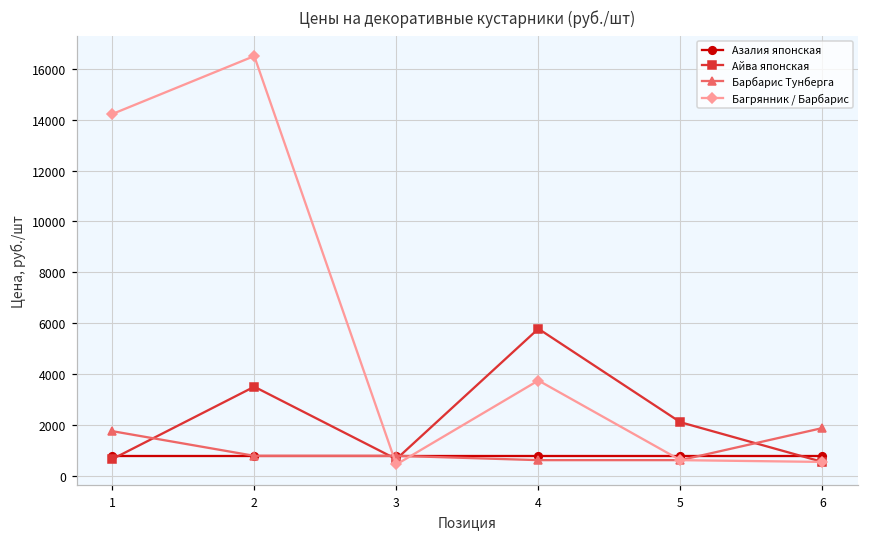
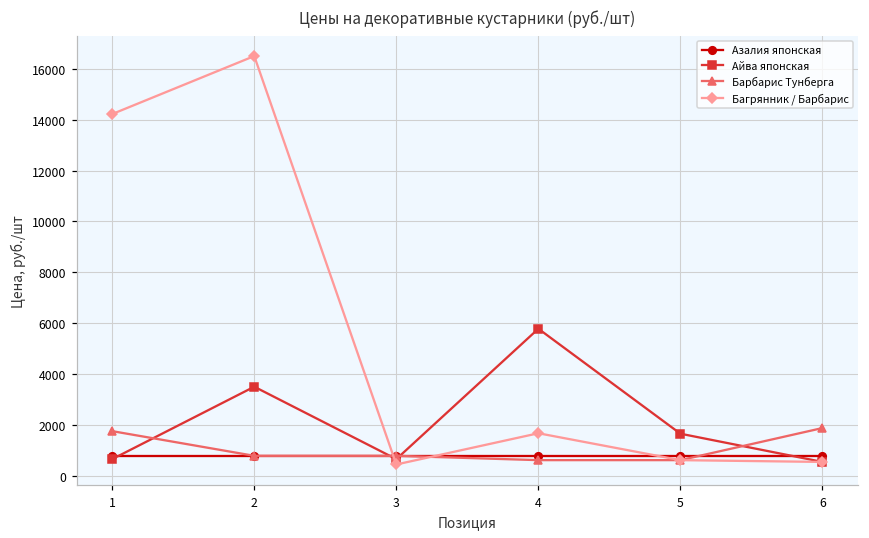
Багрянник / Барбарис, 4: 3800 -> 1700
Айва японская, 5: 2100 -> 1700
